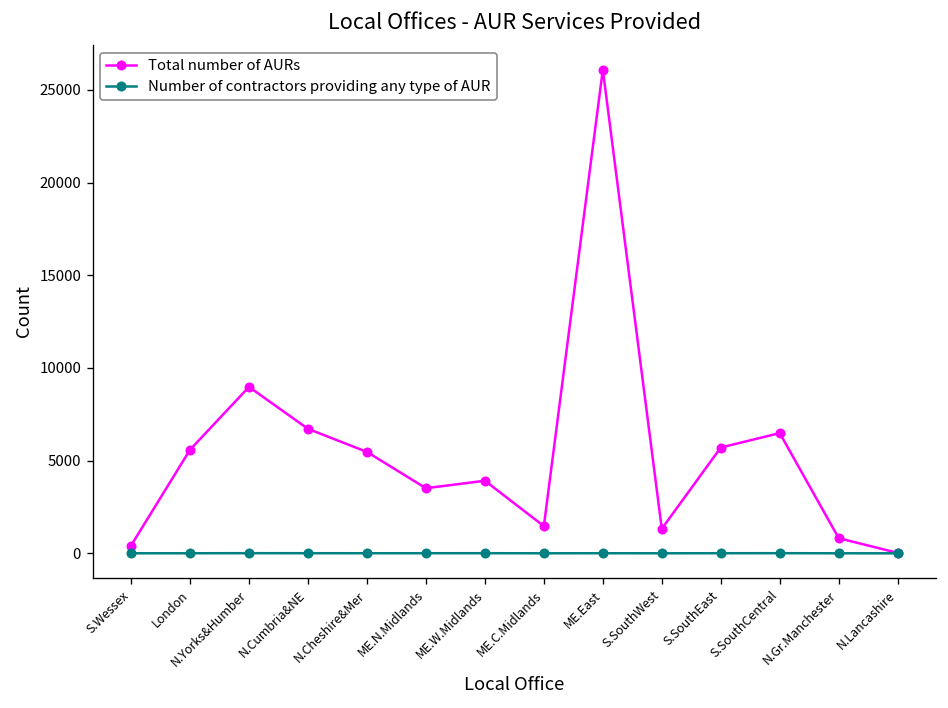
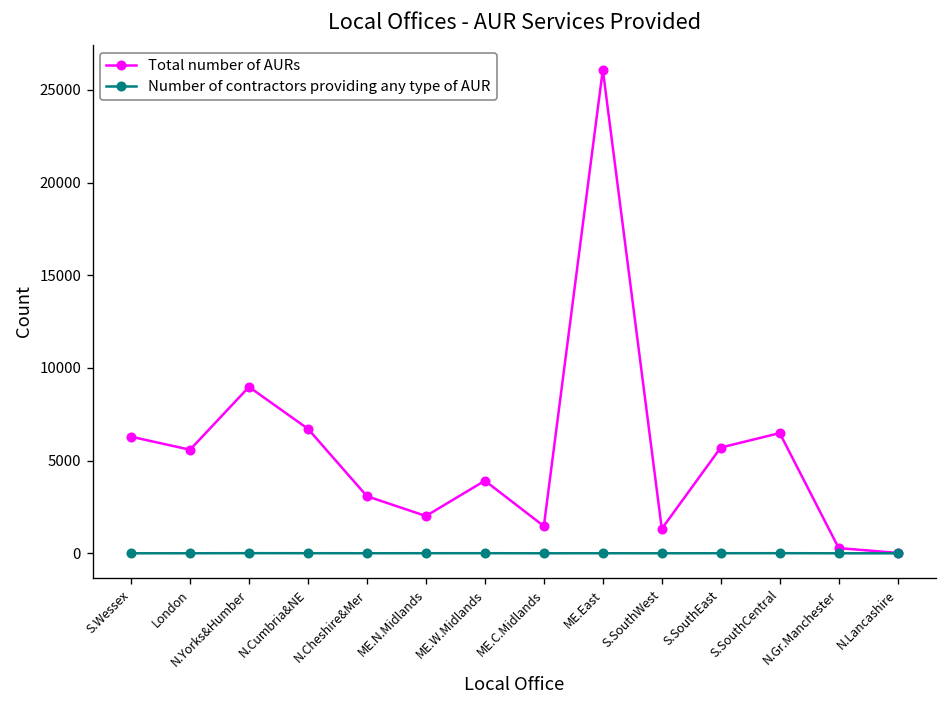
Total number of AURs, S.Wessex: 400 -> 6300
Total number of AURs, N.Cheshire&Mer: 5500 -> 3100
Total number of AURs, ME.N.Midlands: 3500 -> 2000
Total number of AURs, N.Gr.Manchester: 800 -> 300
